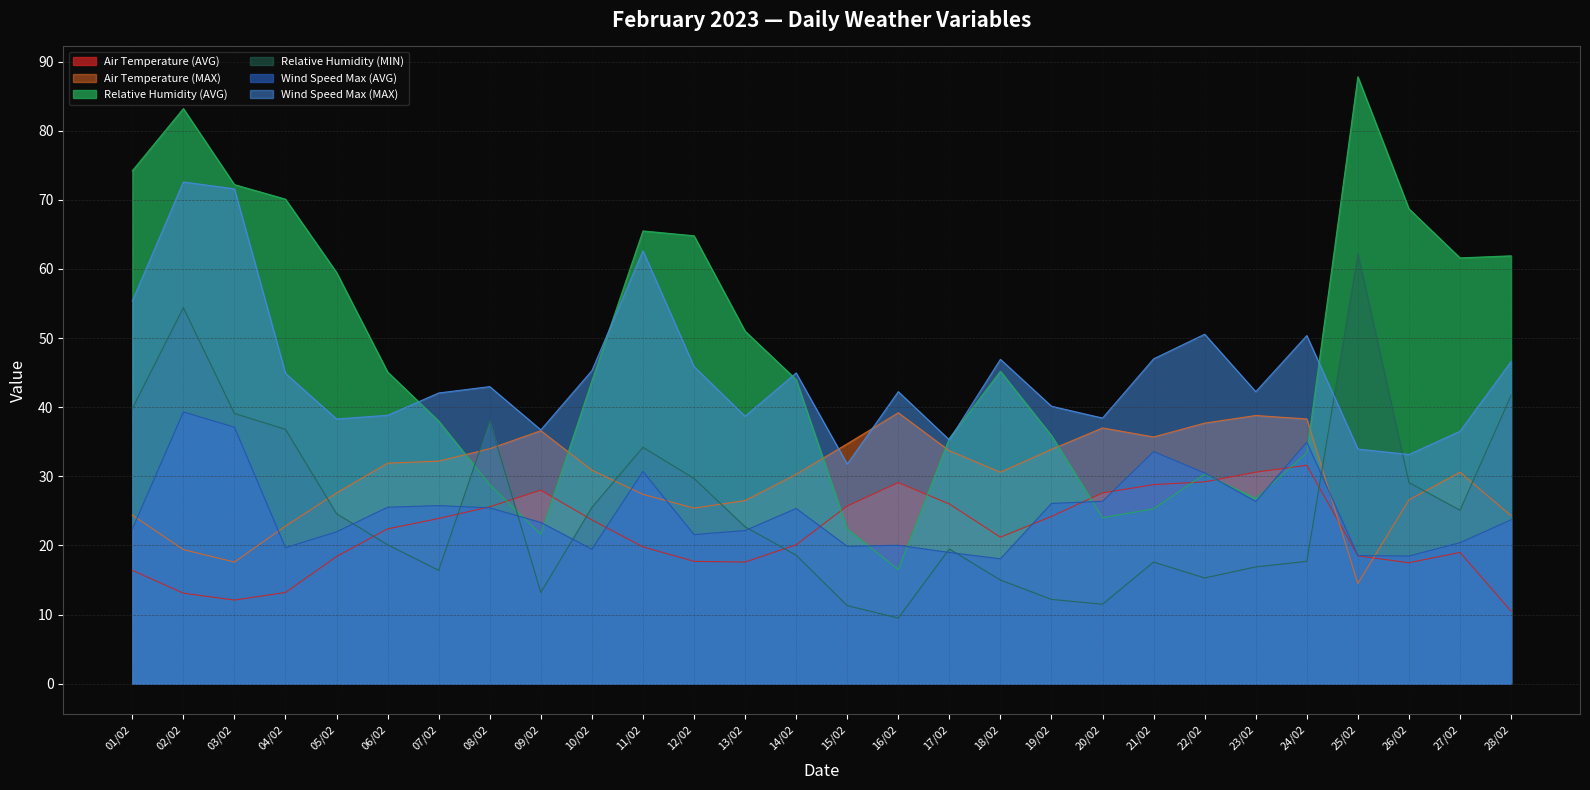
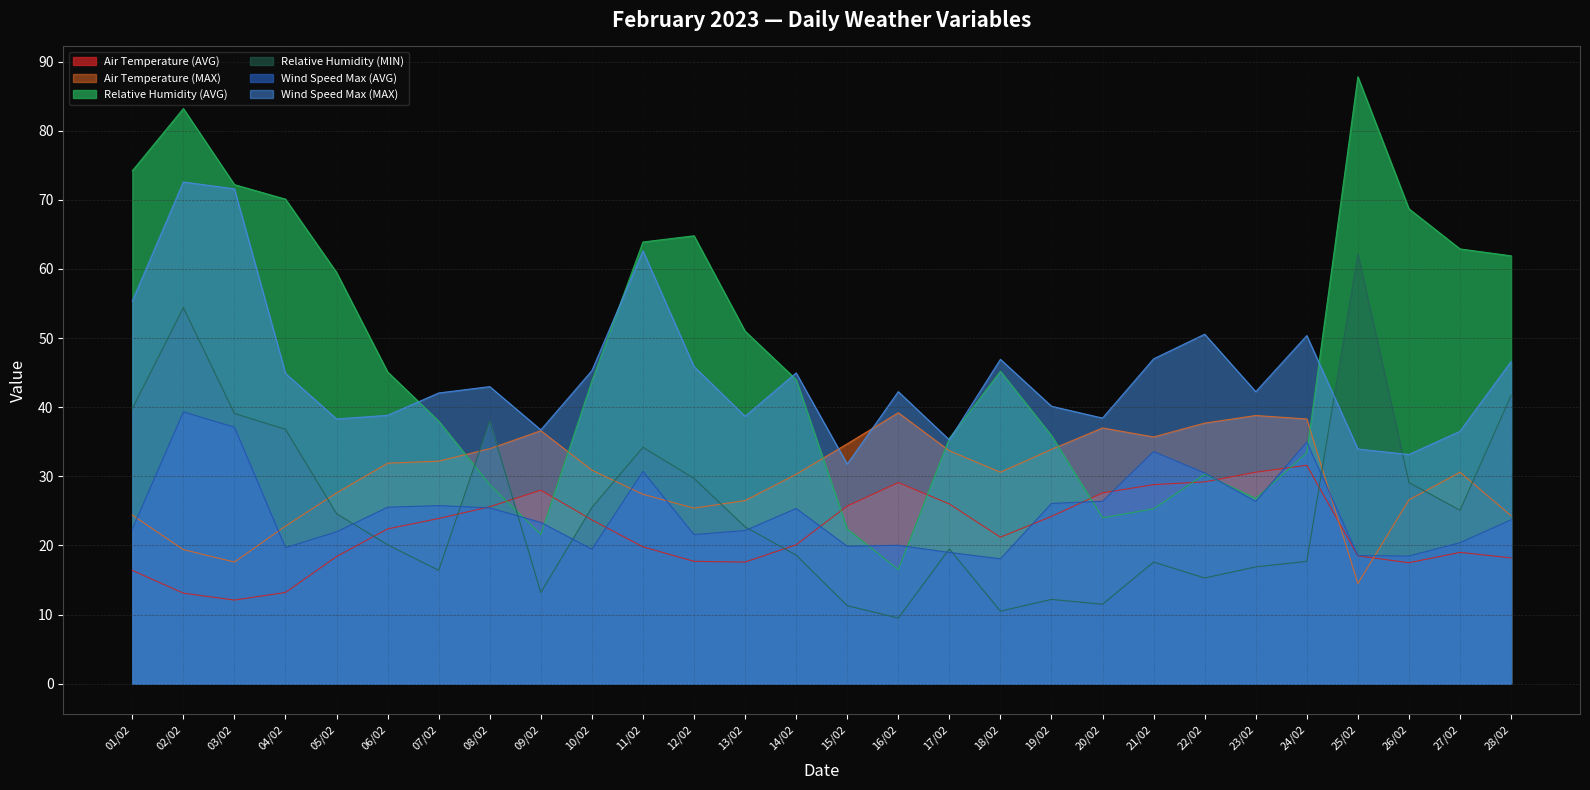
Relative Humidity (AVG), 11/02: 66 -> 64
Relative Humidity (MIN), 18/02: 15 -> 11
Relative Humidity (AVG), 27/02: 62 -> 63
Air Temperature (AVG), 28/02: 11 -> 18
